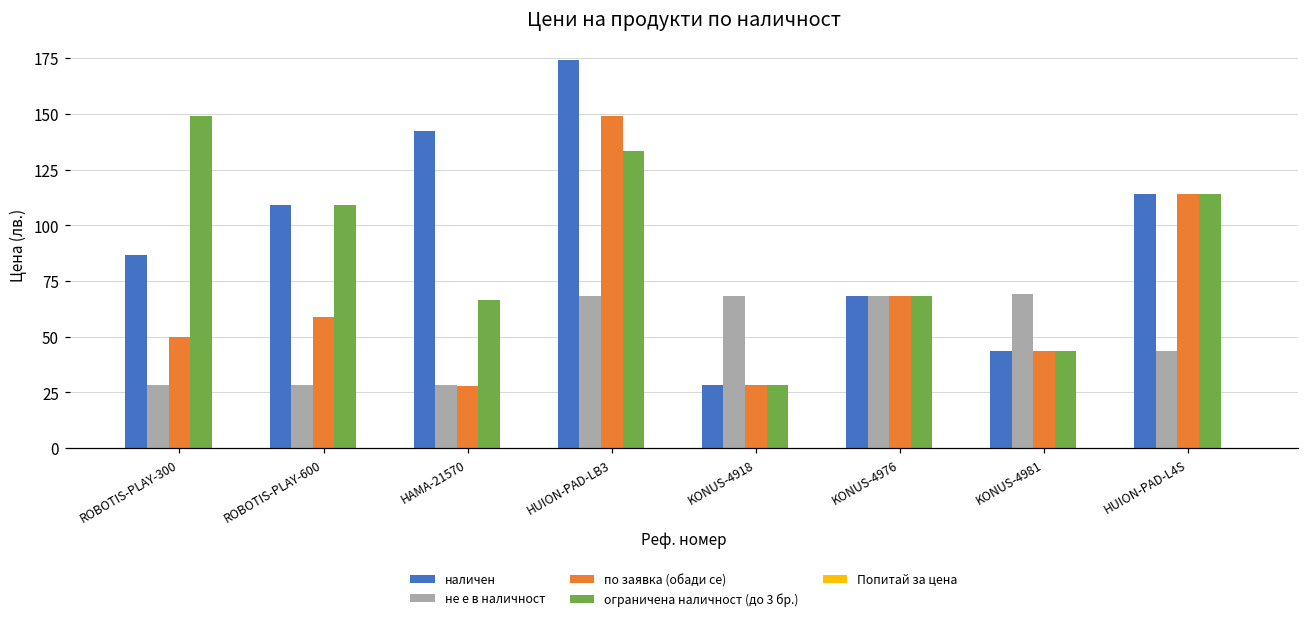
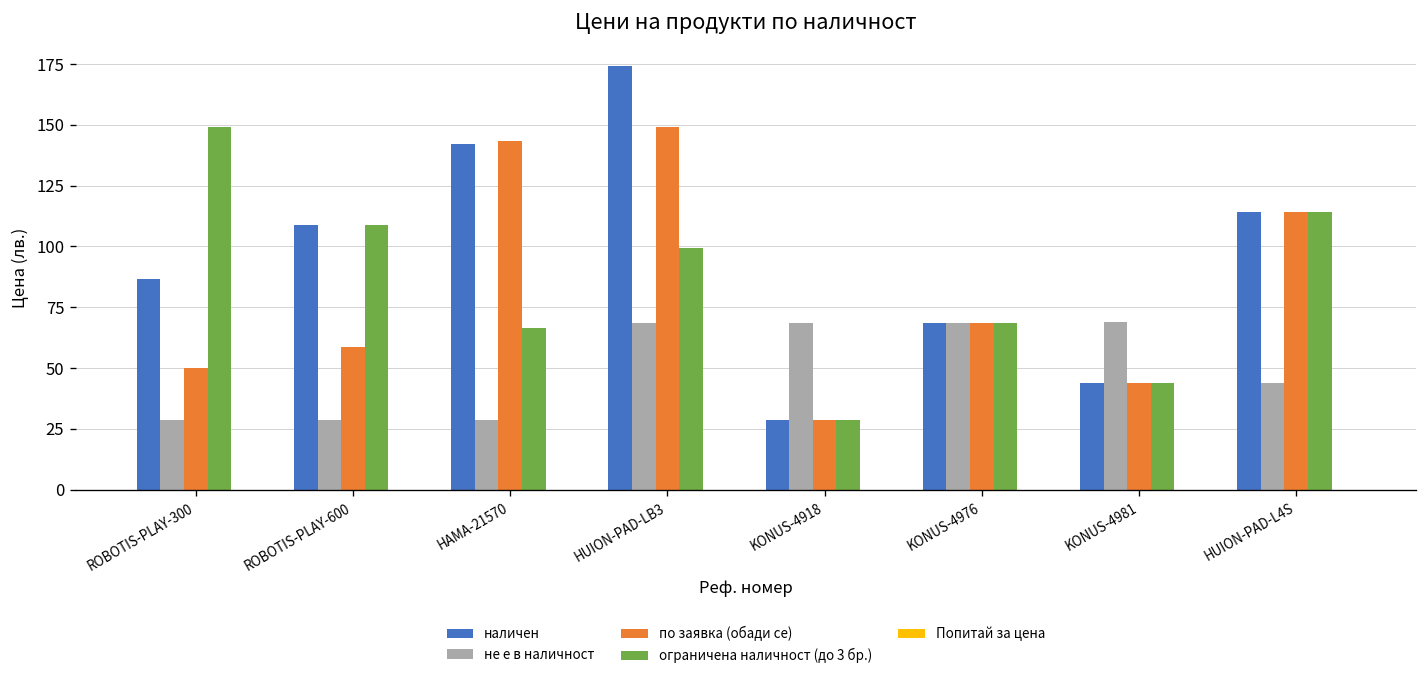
по заявка (обади се), HAMA-21570: 28 -> 143
ограничена наличност (до 3 бр.), HUION-PAD-LB3: 133 -> 100
